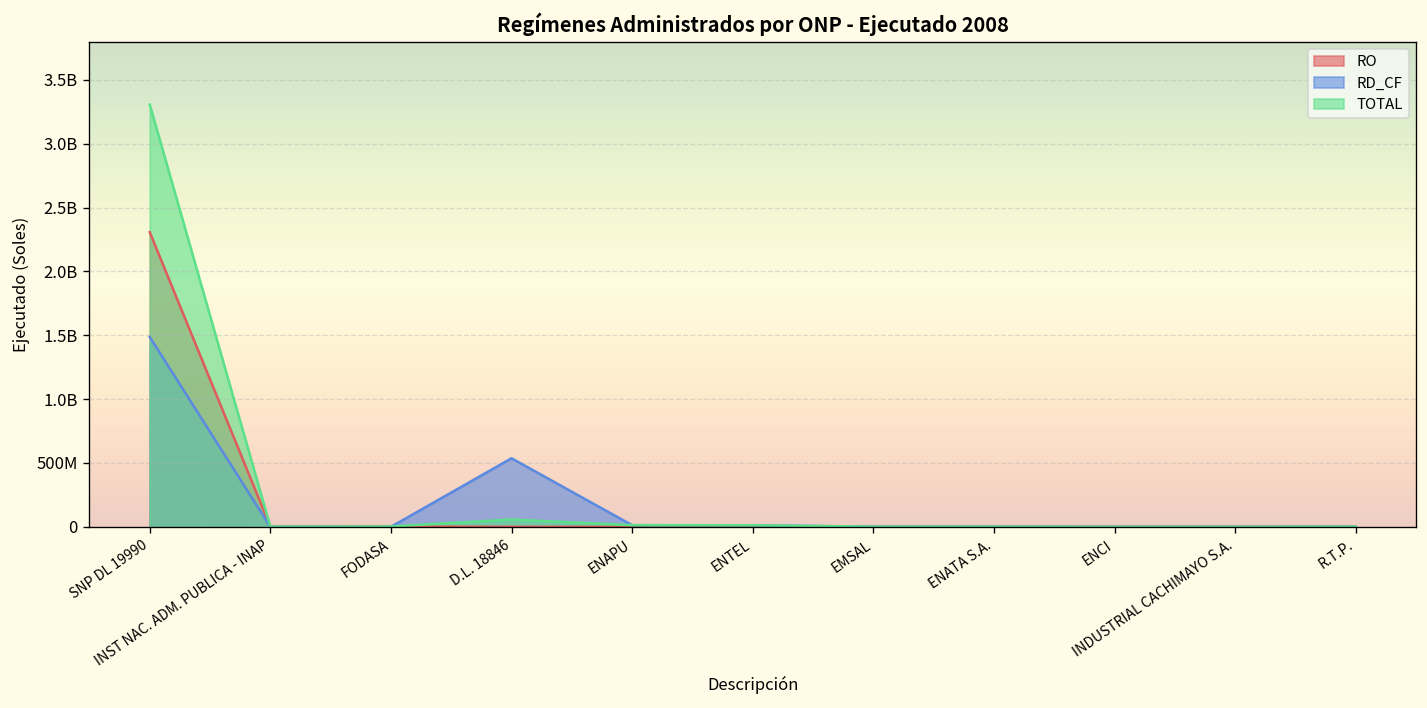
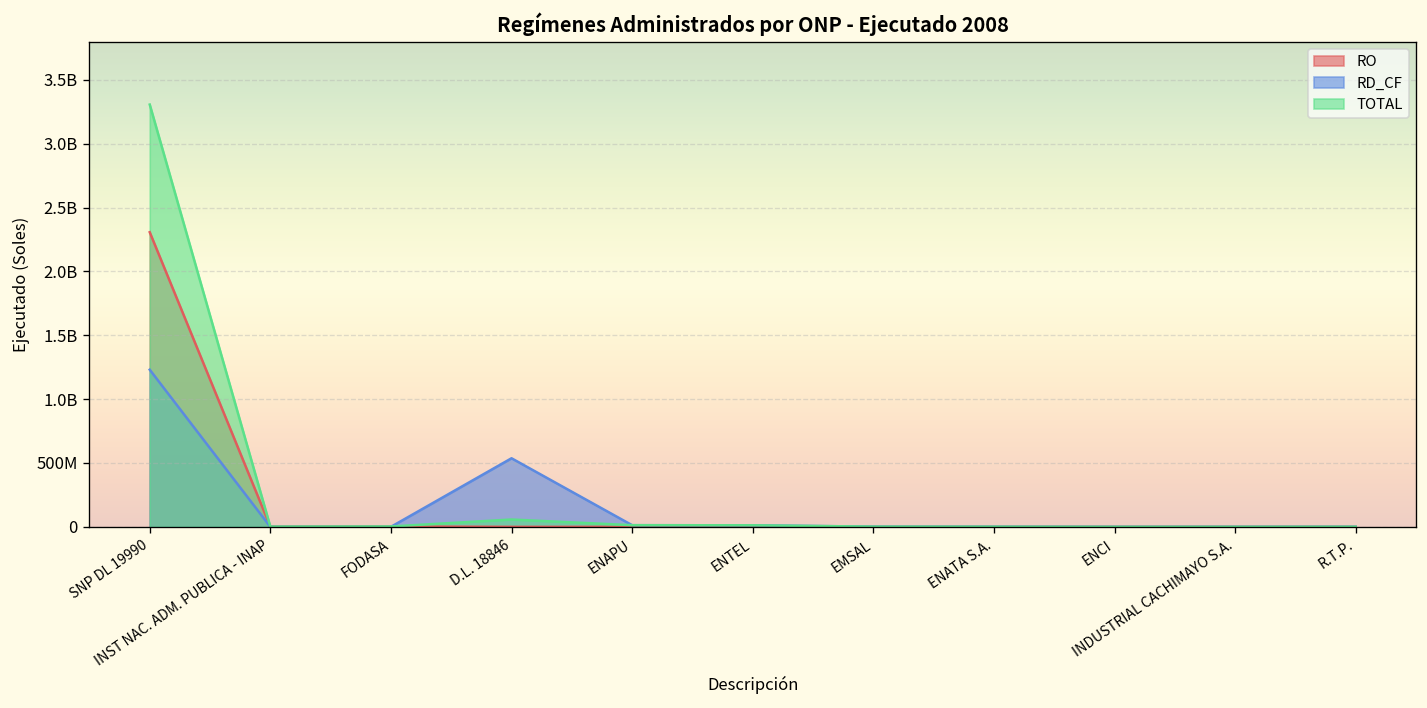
RD_CF, SNP DL 19990: 1490000000 -> 1230000000
